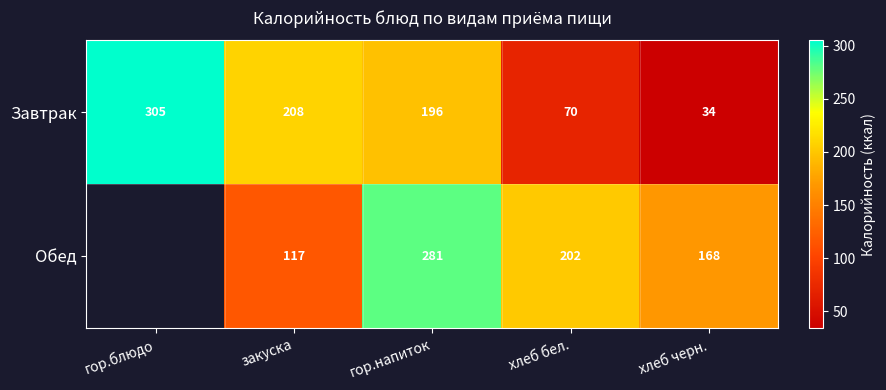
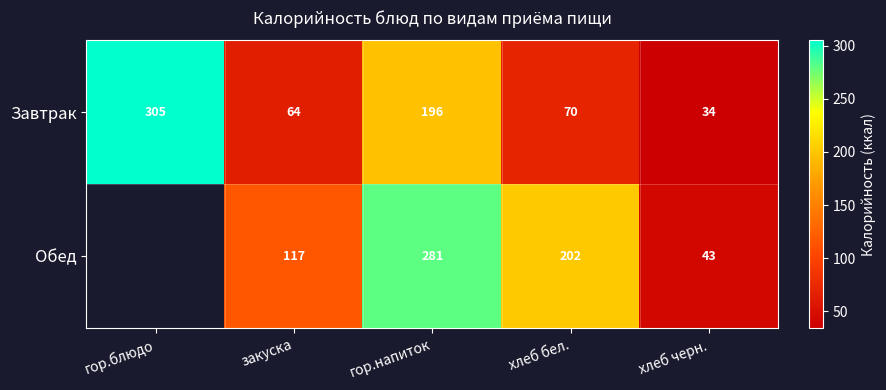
Завтрак, закуска: 208 -> 64
Обед, хлеб черн.: 168 -> 43
